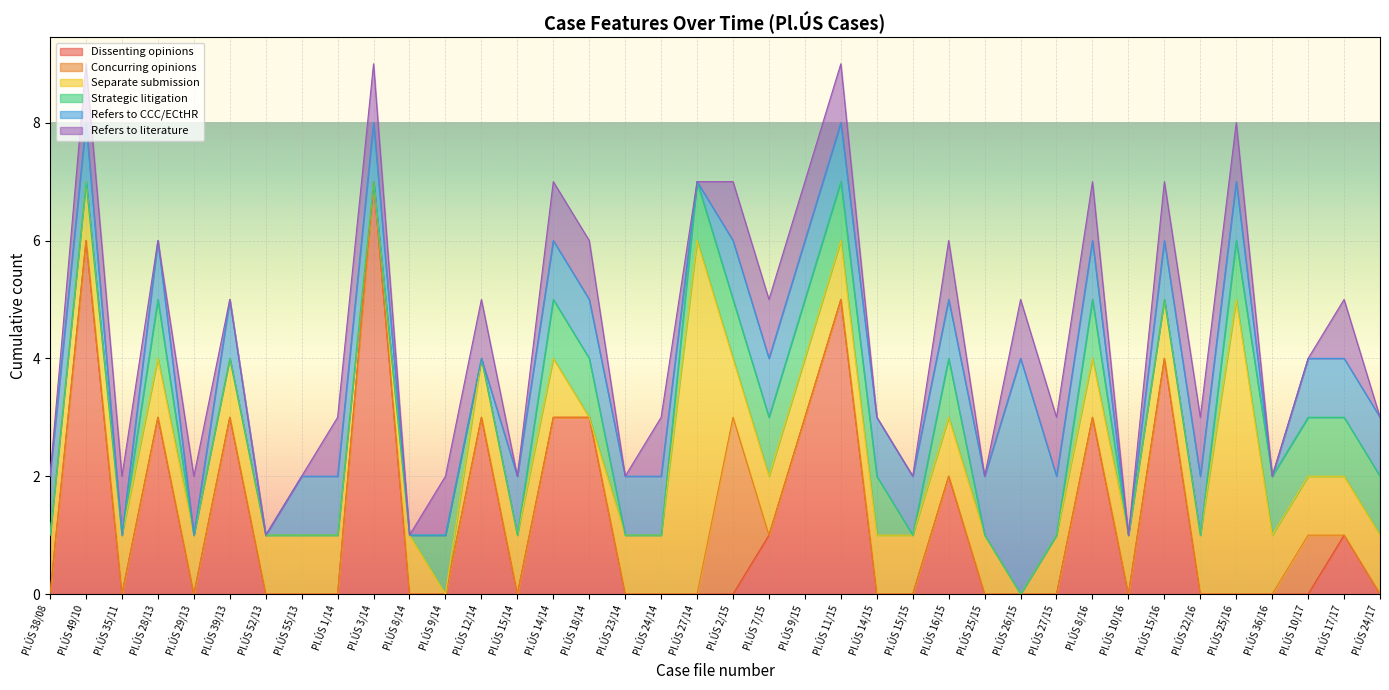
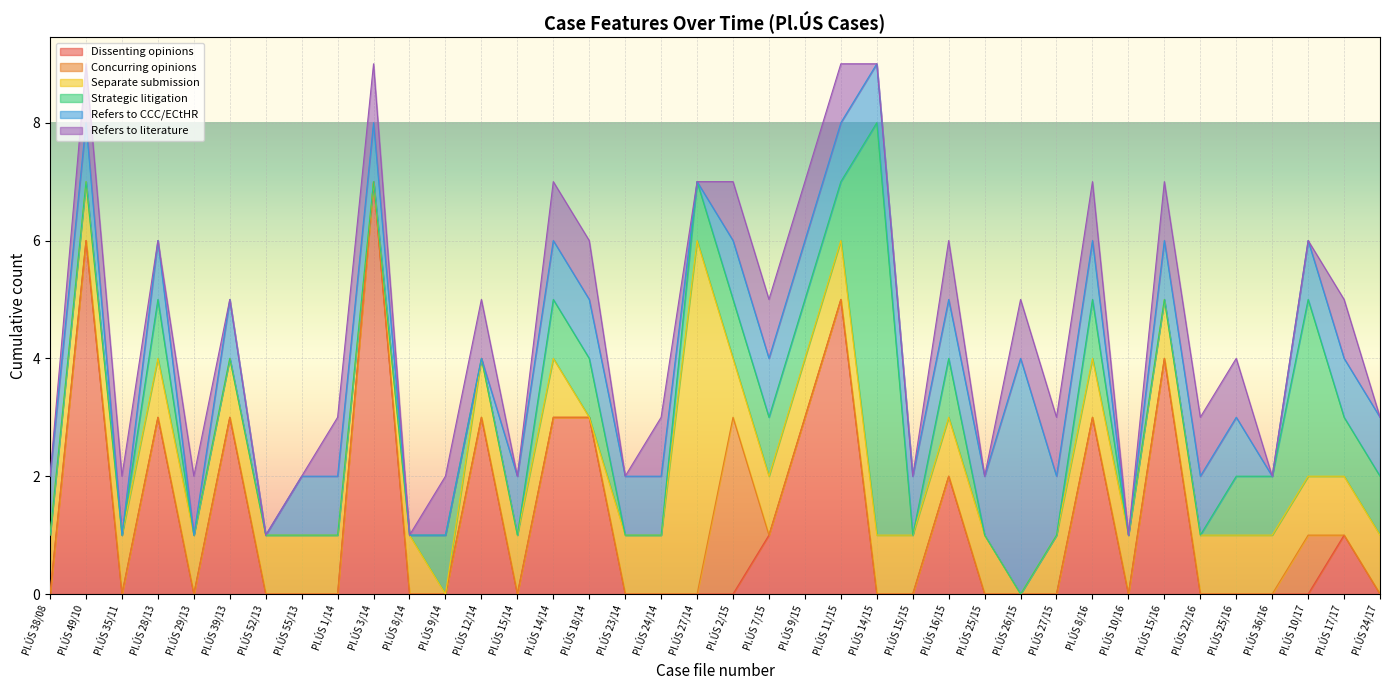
Strategic litigation, Pl.ÚS 14/15: 1 -> 7
Separate submission, Pl.ÚS 25/16: 5 -> 1
Strategic litigation, Pl.ÚS 10/17: 1 -> 3
